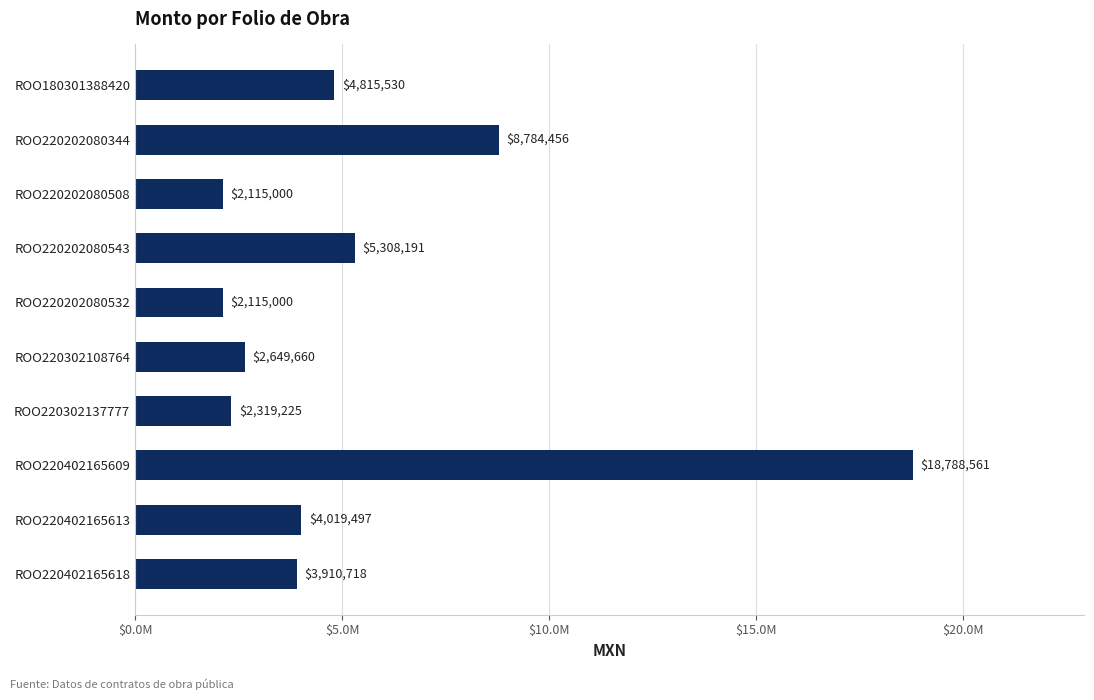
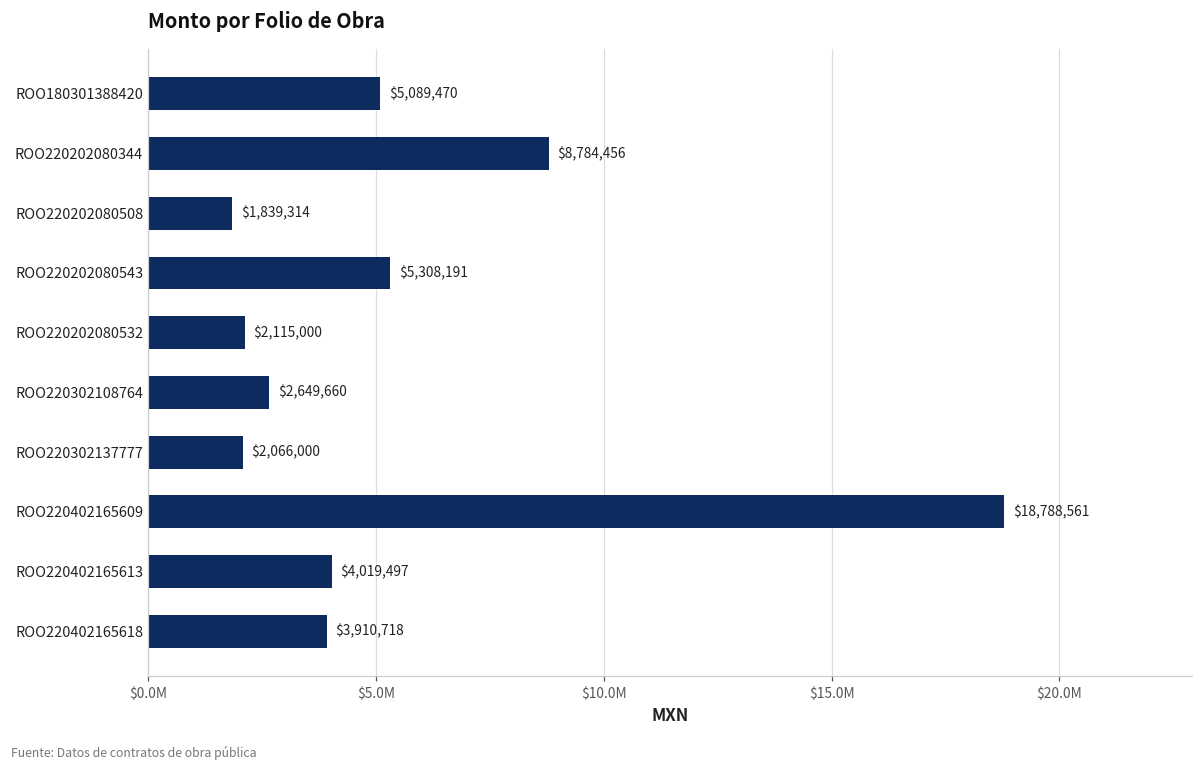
ROO180301388420: $4,815,530 -> $5,089,470
ROO220202080508: $2,115,000 -> $1,839,314
ROO220302137777: $2,319,225 -> $2,066,000
